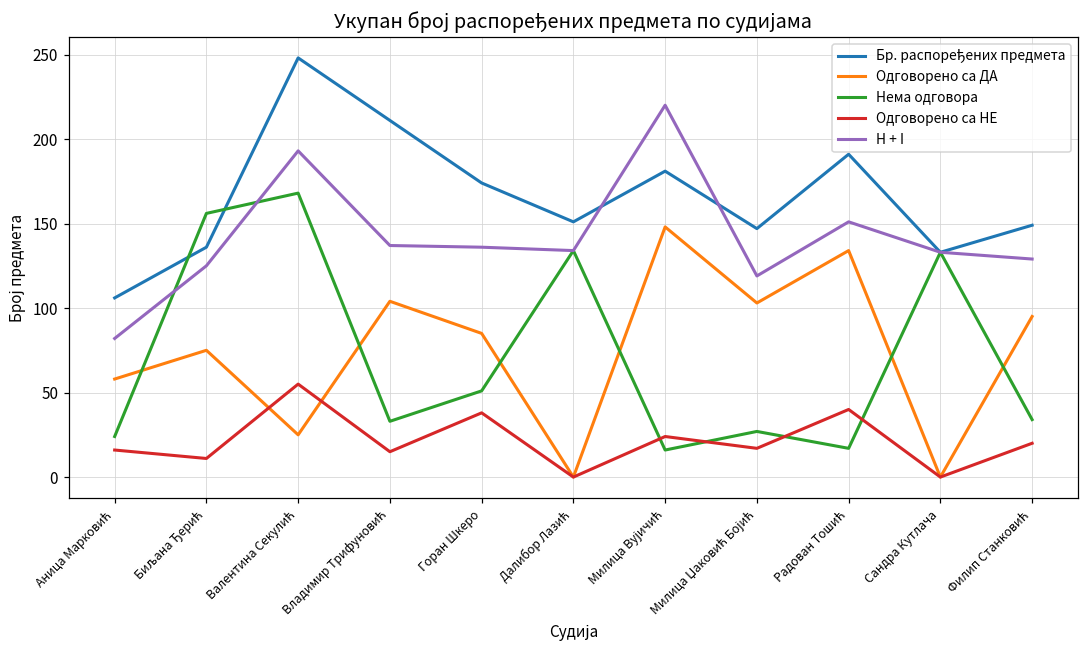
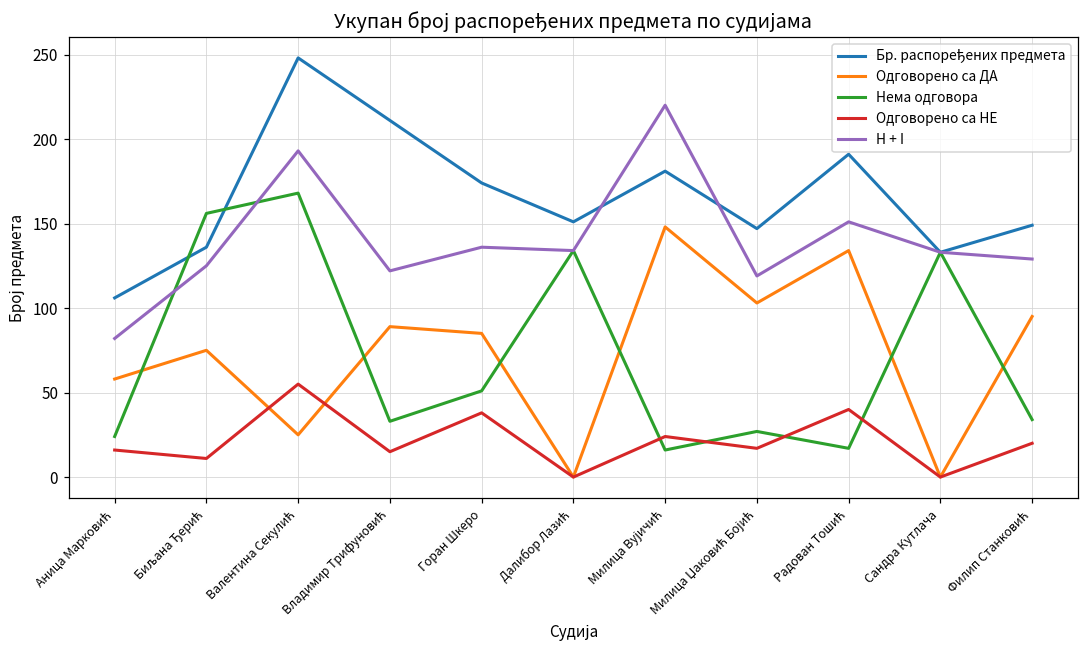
Одговорено са ДА, Владимир Трифуновић: 104 -> 89
H + I, Владимир Трифуновић: 137 -> 122
